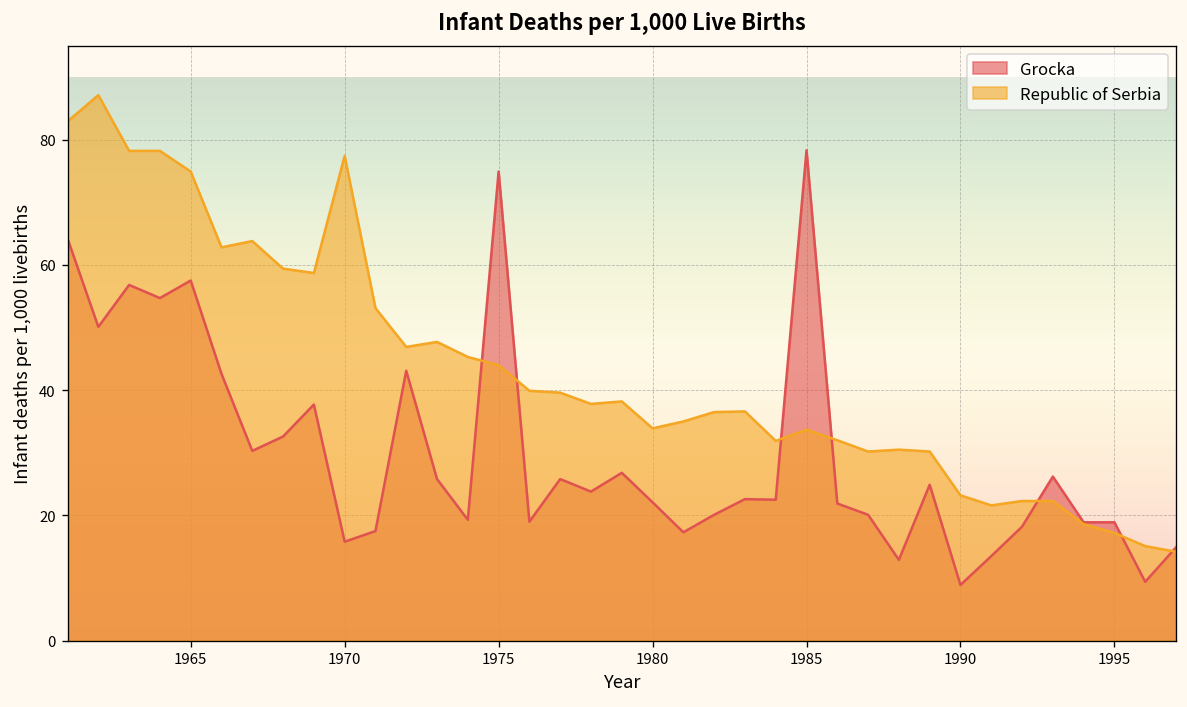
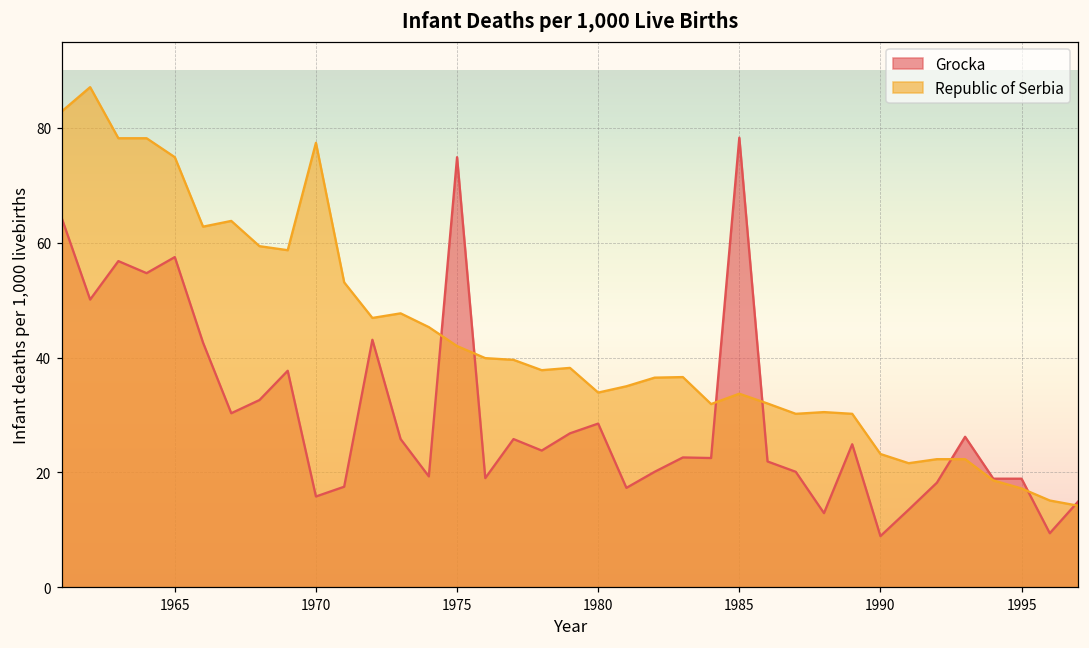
Republic of Serbia, 1975: 44 -> 42
Grocka, 1980: 22 -> 29
